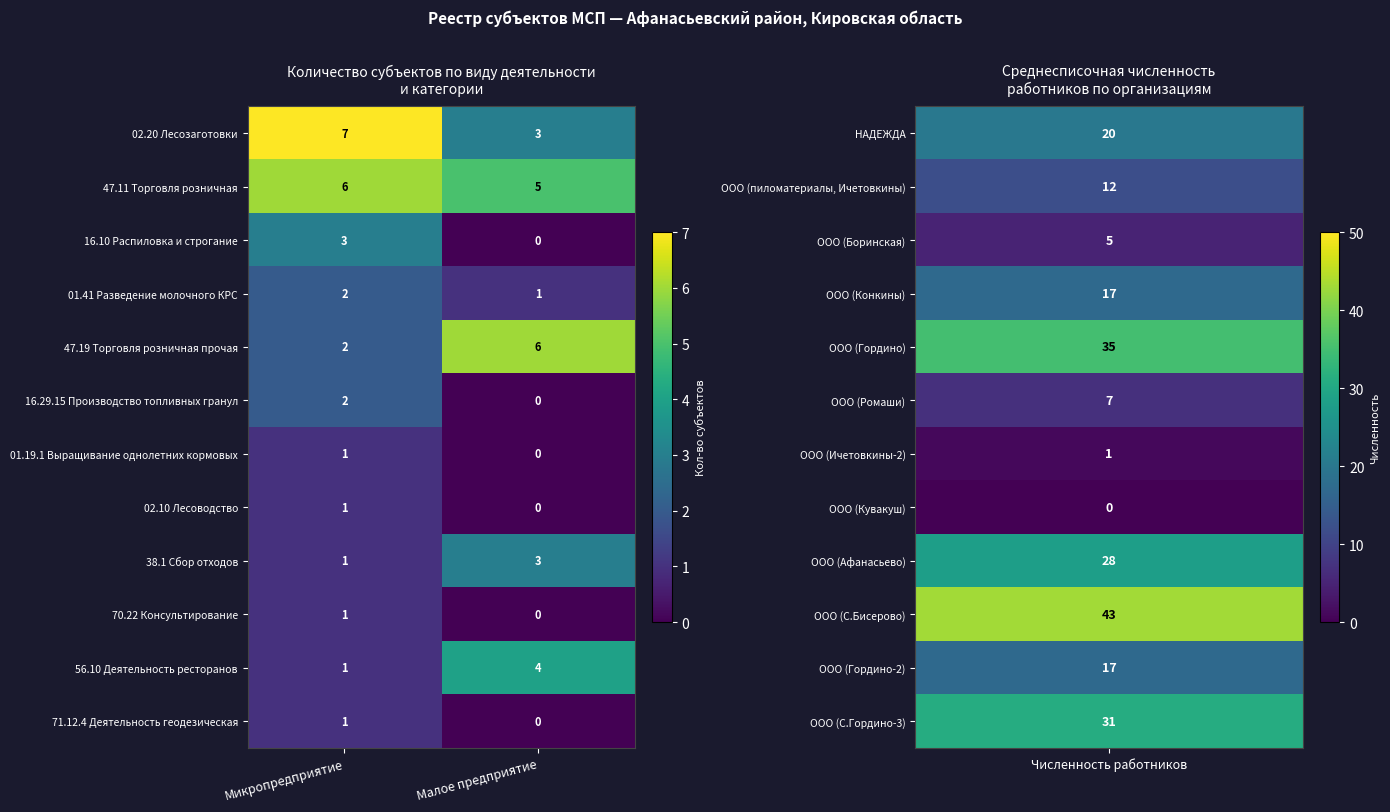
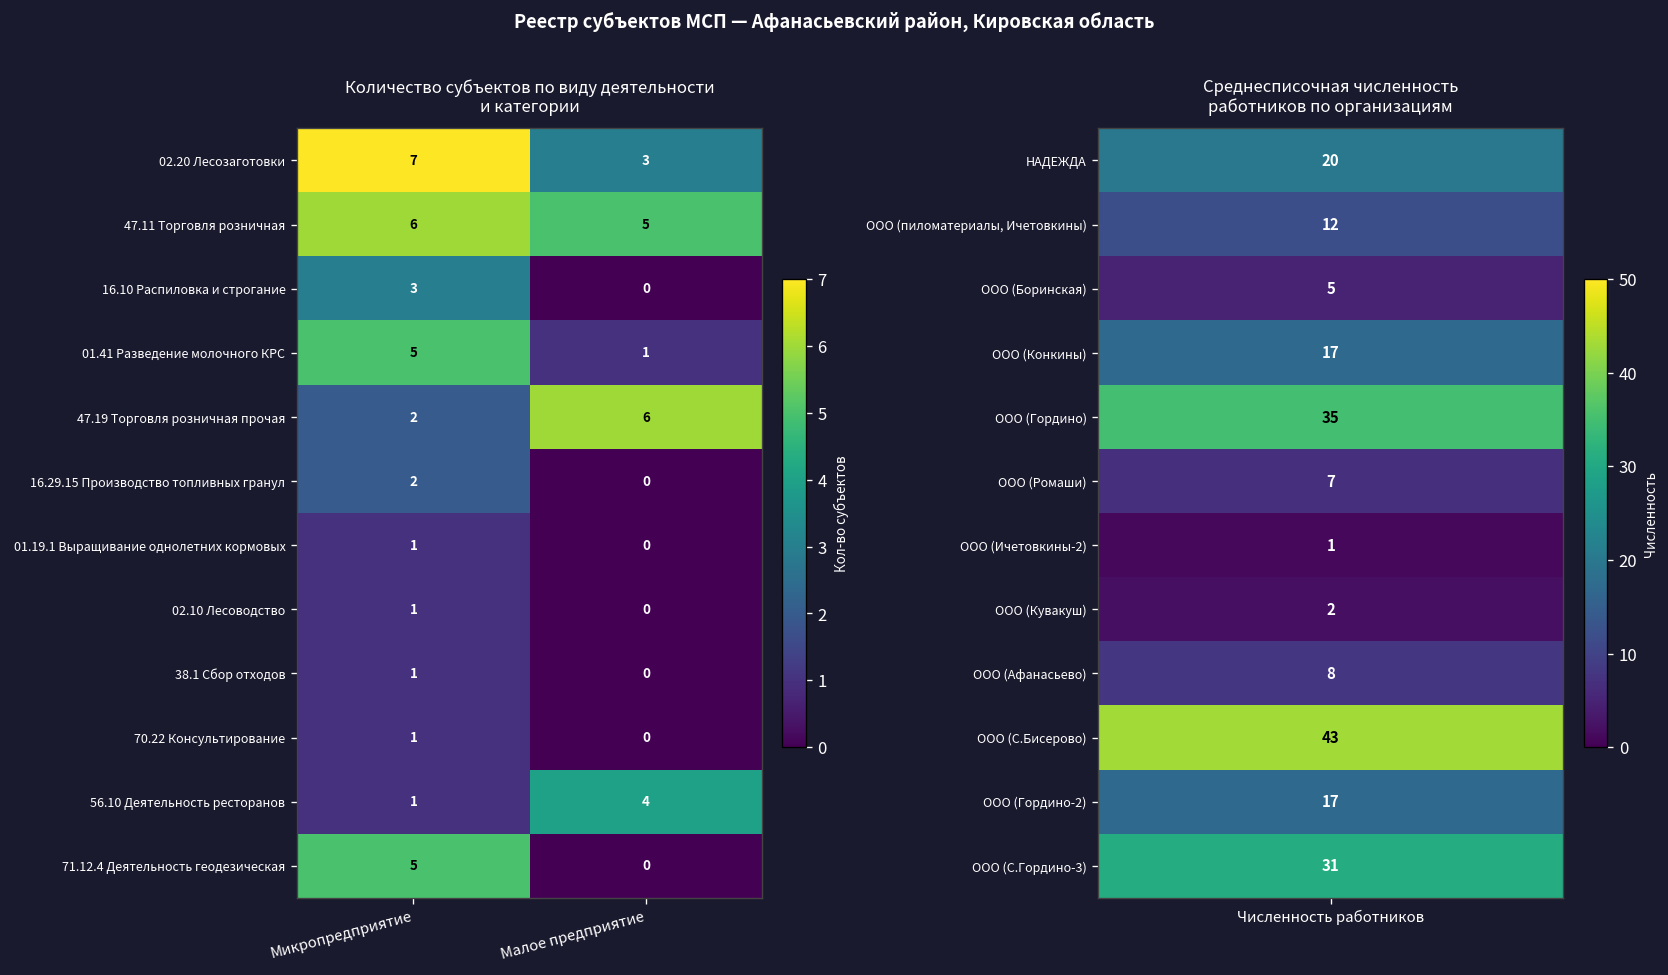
Количество субъектов по виду деятельности и категории, 01.41 Разведение молочного КРС, Микропредприятие: 2 -> 5
Количество субъектов по виду деятельности и категории, 38.1 Сбор отходов, Малое предприятие: 3 -> 0
Количество субъектов по виду деятельности и категории, 71.12.4 Деятельность геодезическая, Микропредприятие: 1 -> 5
Среднесписочная численность работников по организациям, ООО (Кувакуш), Численность работников: 0 -> 2
Среднесписочная численность работников по организациям, ООО (Афанасьево), Численность работников: 28 -> 8
